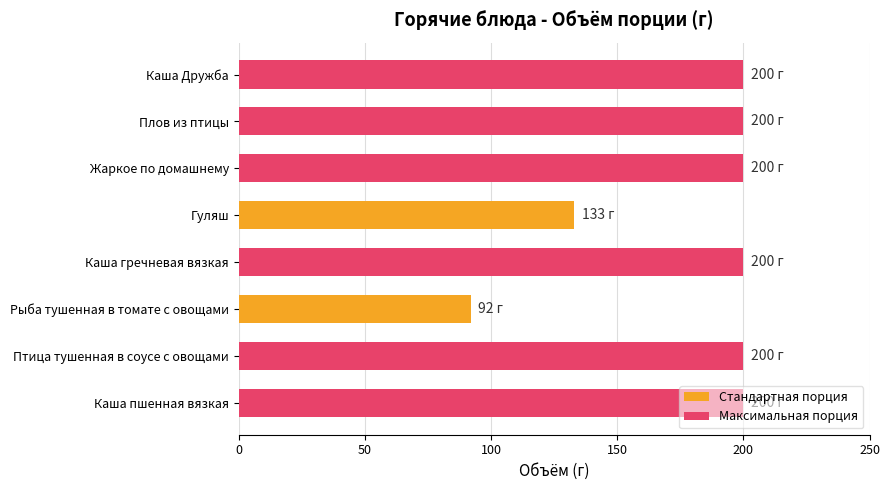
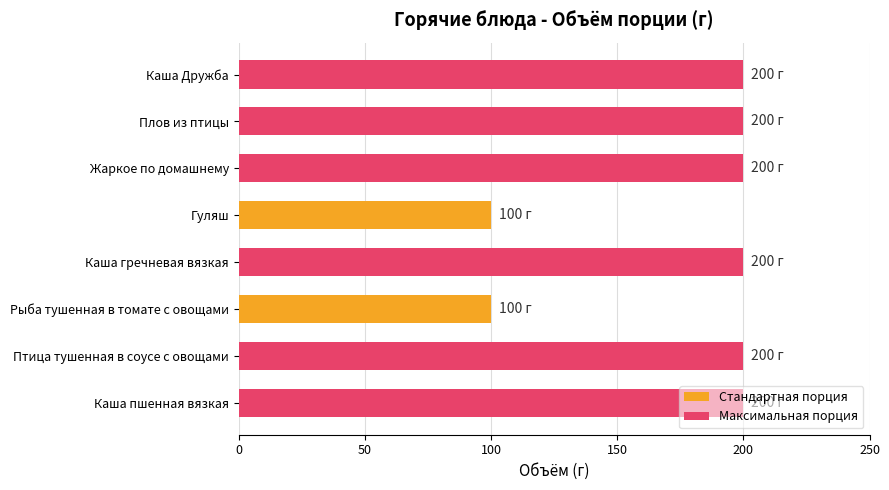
Гуляш: 133 -> 100
Рыба тушенная в томате с овощами: 92 -> 100
